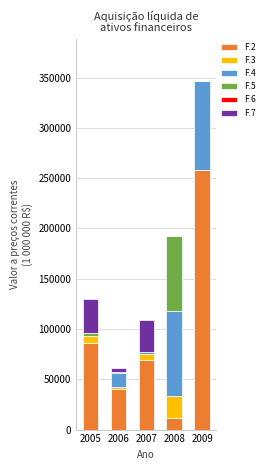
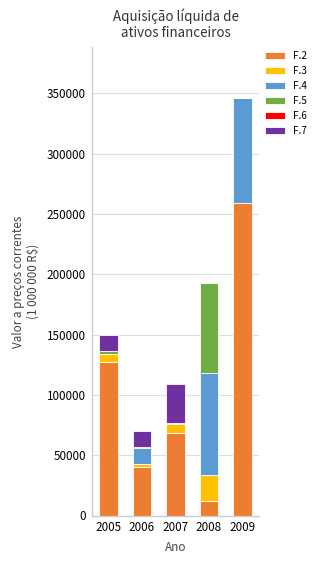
F.2, 2005: 87000 -> 127000
F.7, 2005: 34000 -> 13000
F.7, 2006: 4000 -> 13000
